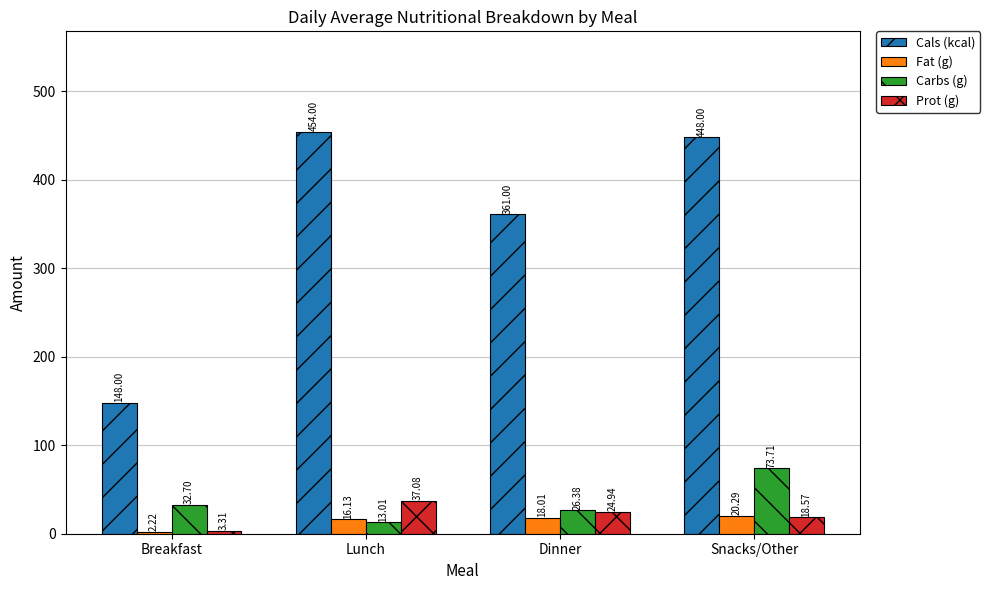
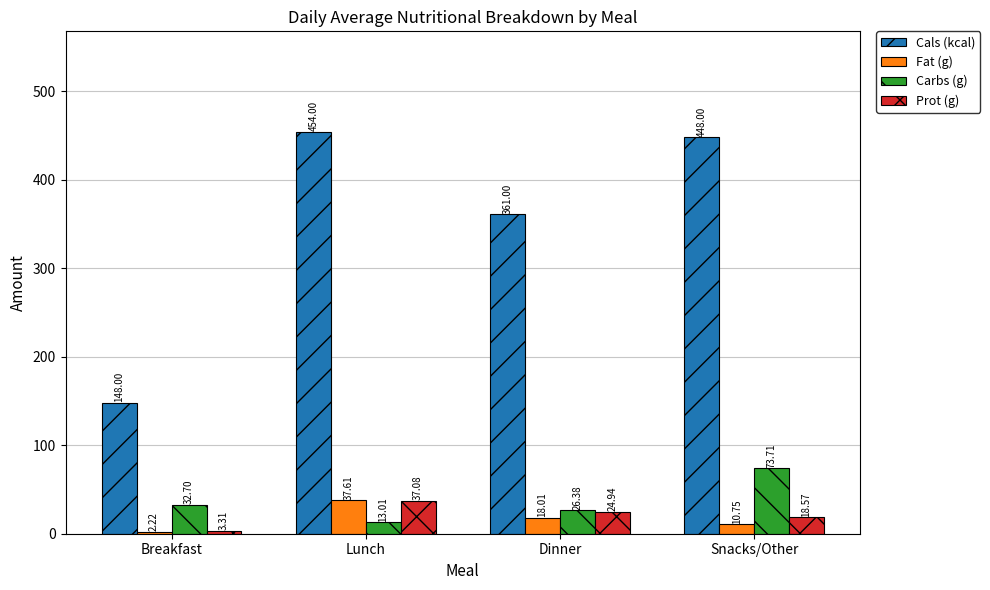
Fat (g), Lunch: 16.13 -> 37.61
Fat (g), Snacks/Other: 20.29 -> 10.75
